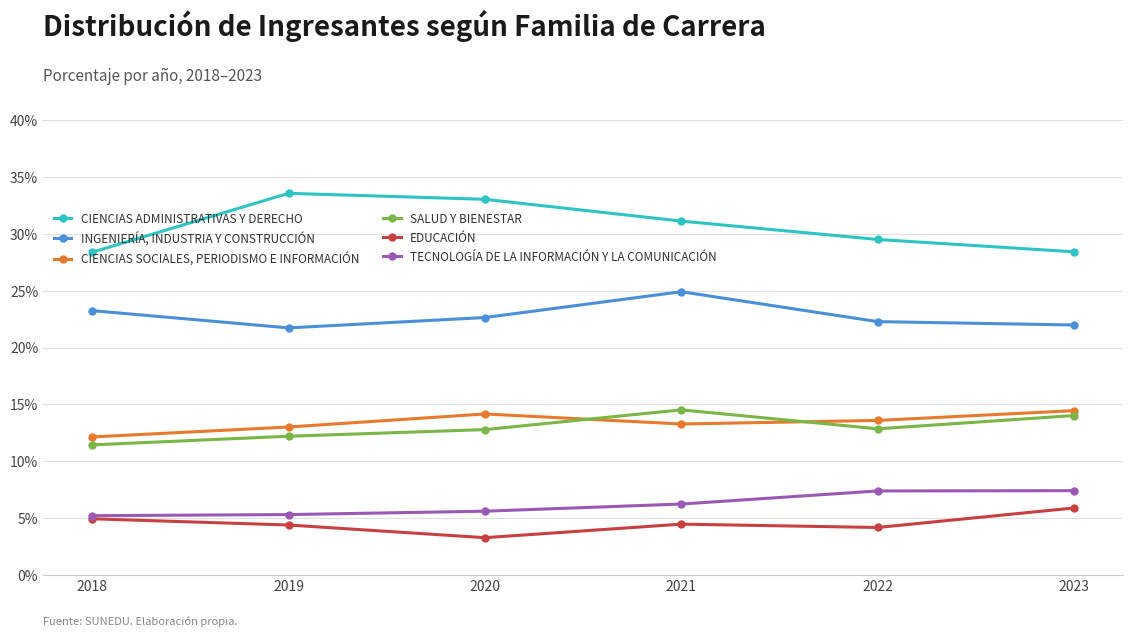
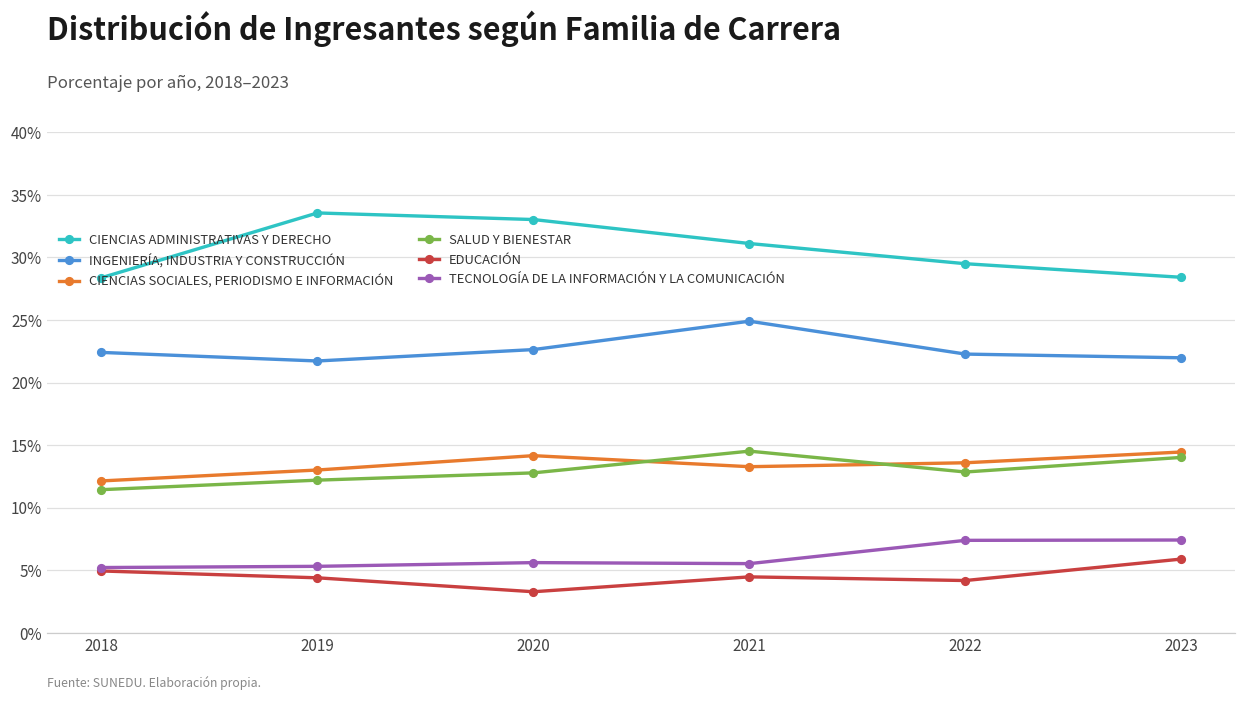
INGENIERÍA, INDUSTRIA Y CONSTRUCCIÓN, 2018: 23.2% -> 22.4%
TECNOLOGÍA DE LA INFORMACIÓN Y LA COMUNICACIÓN, 2021: 6.2% -> 5.5%
